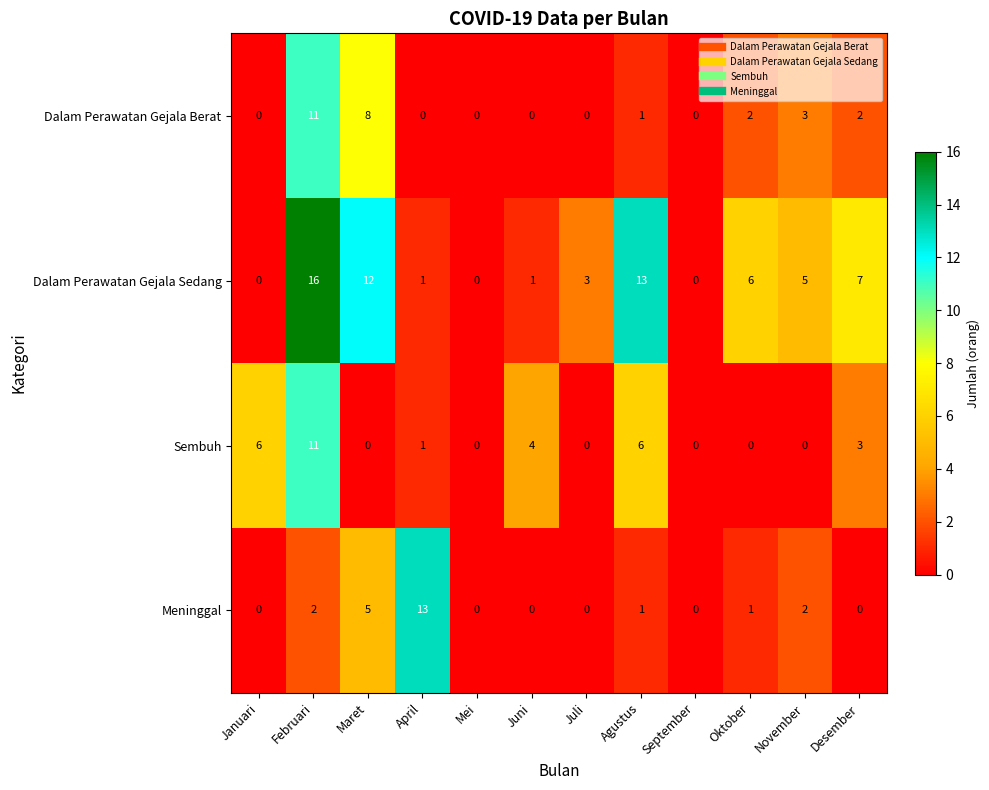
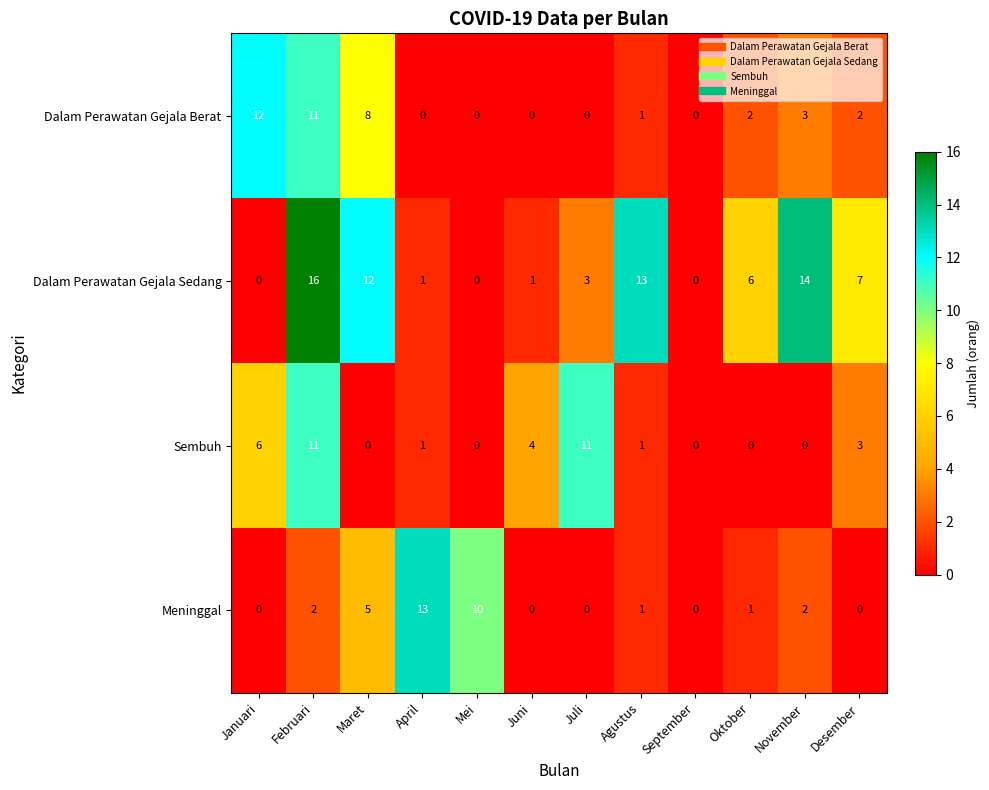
Dalam Perawatan Gejala Berat, Januari: 0 -> 12
Dalam Perawatan Gejala Sedang, November: 5 -> 14
Sembuh, Juli: 0 -> 11
Sembuh, Agustus: 6 -> 1
Meninggal, Mei: 0 -> 10
